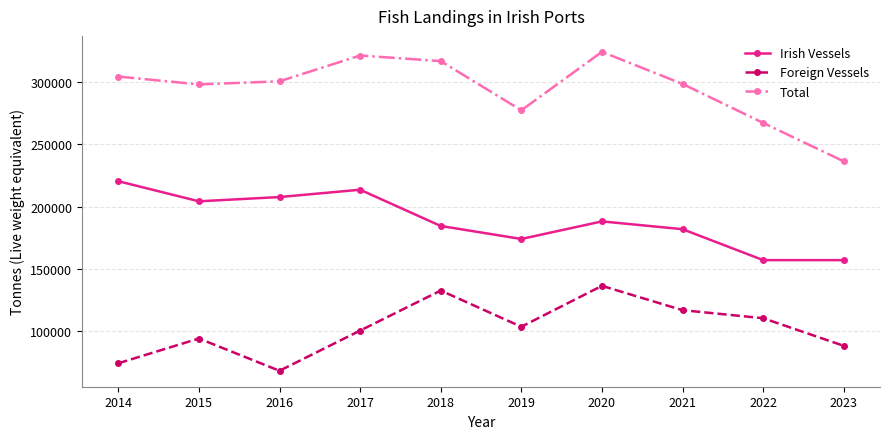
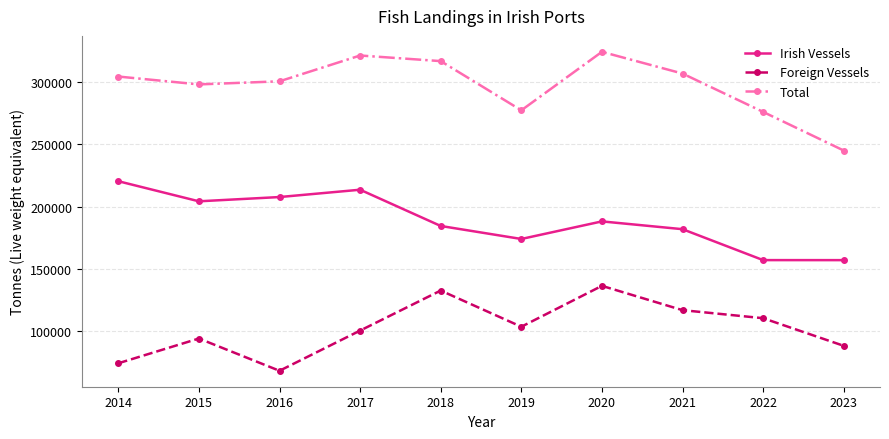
Total, 2021: 299000 -> 307000
Total, 2022: 267000 -> 276000
Total, 2023: 236000 -> 245000
